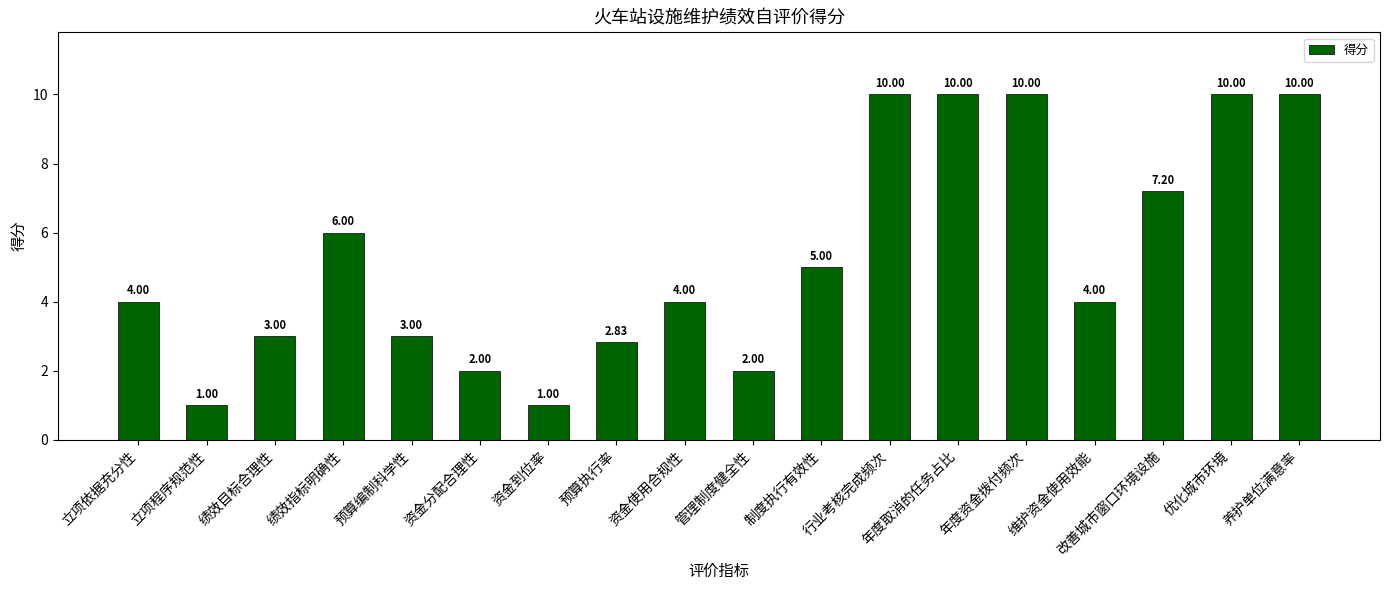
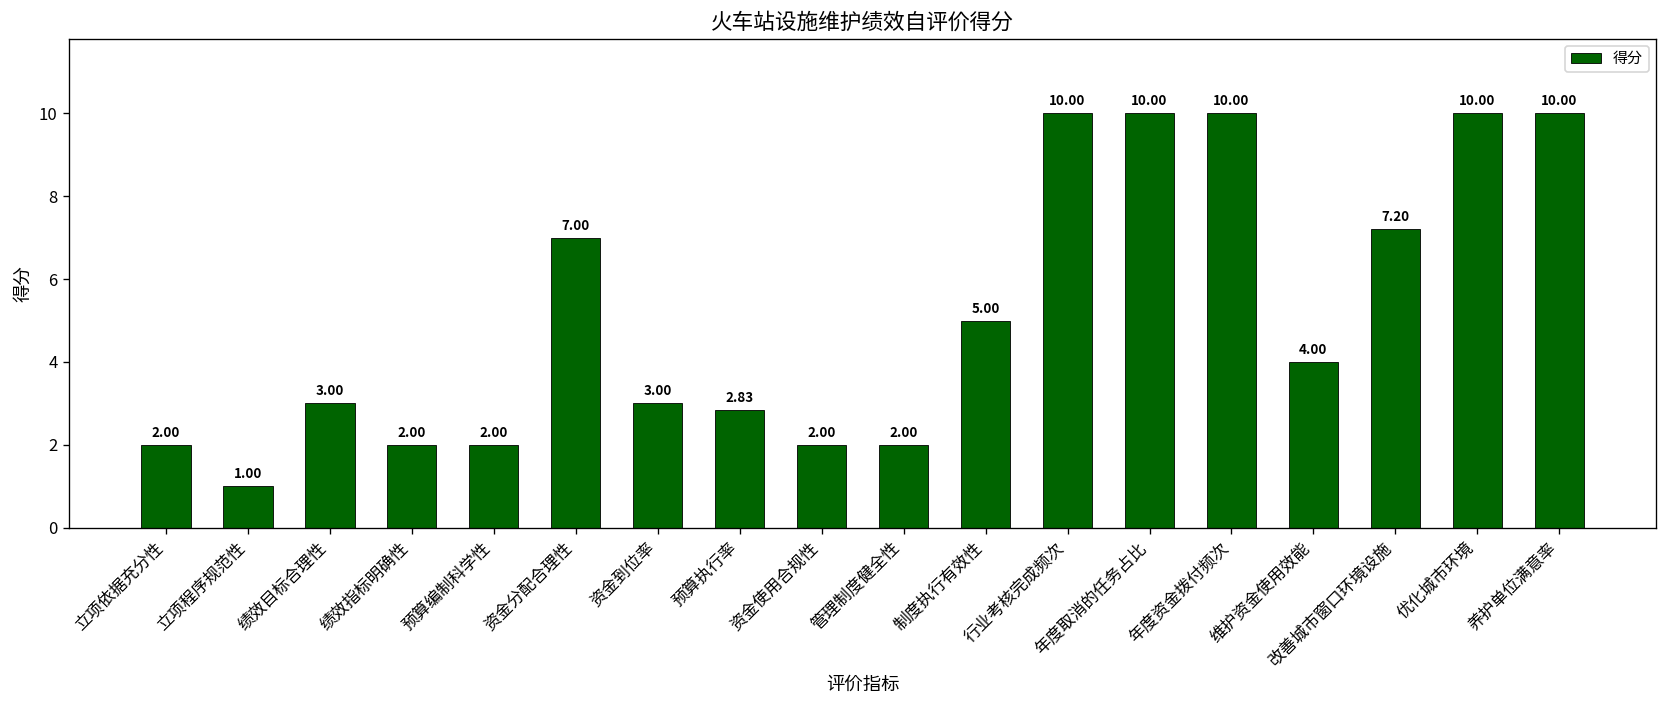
立项依据充分性: 4.00 -> 2.00
绩效指标明确性: 6.00 -> 2.00
预算编制科学性: 3.00 -> 2.00
资金分配合理性: 2.00 -> 7.00
资金到位率: 1.00 -> 3.00
资金使用合规性: 4.00 -> 2.00
